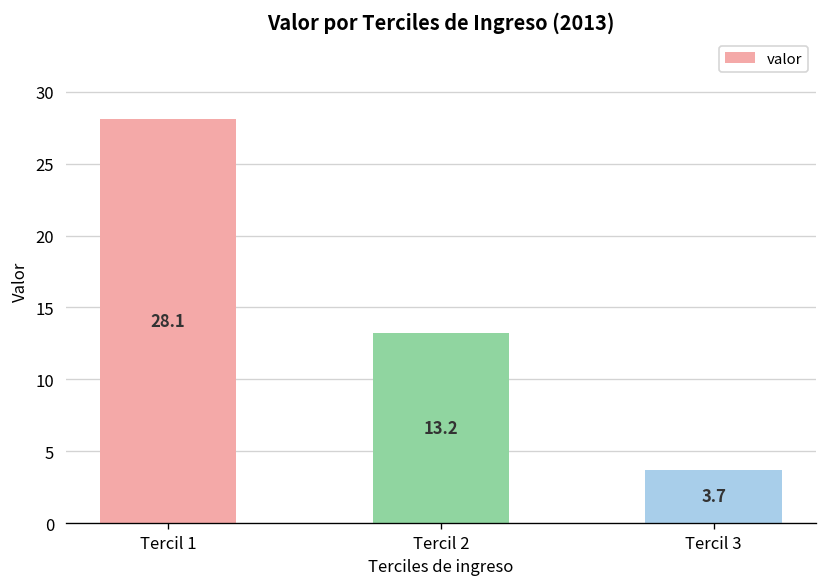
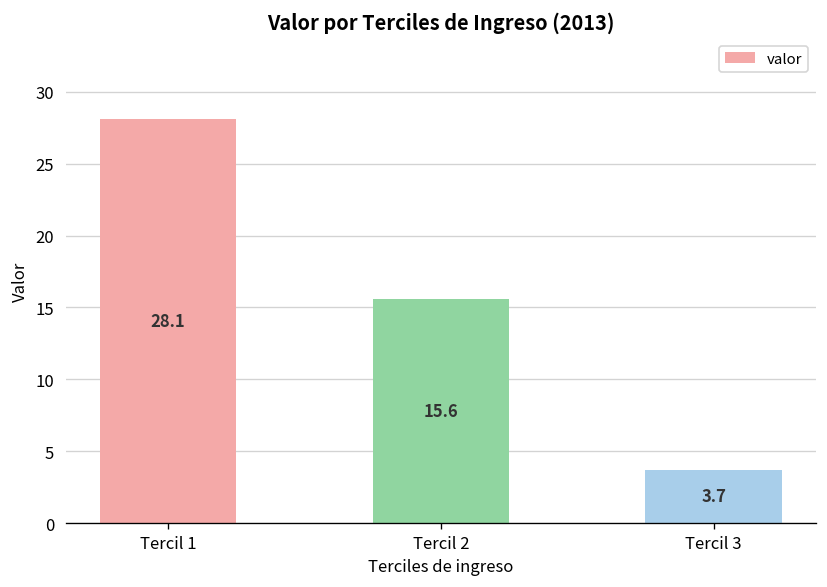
Tercil 2: 13.2 -> 15.6
